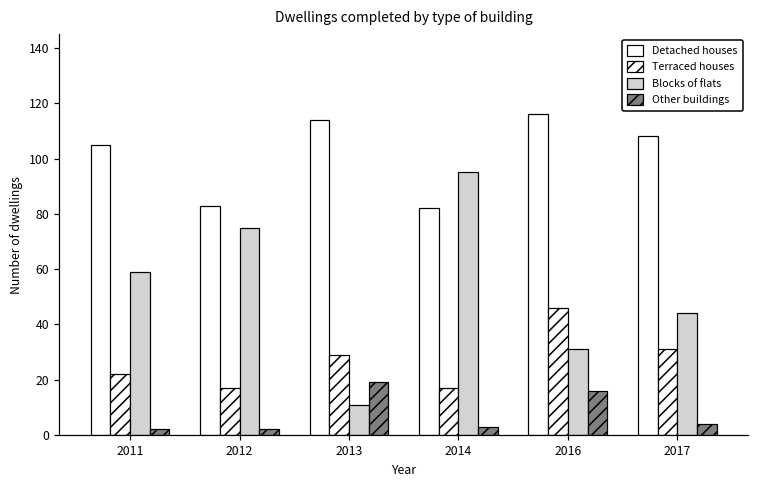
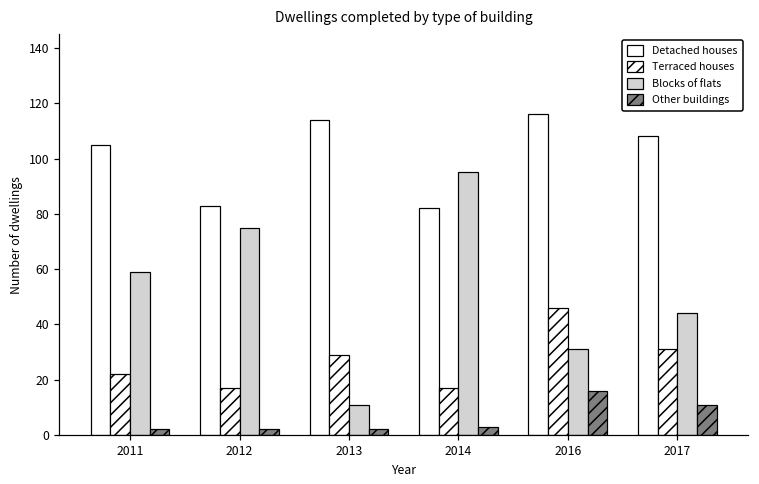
Other buildings, 2013: 19 -> 2
Other buildings, 2017: 4 -> 11
